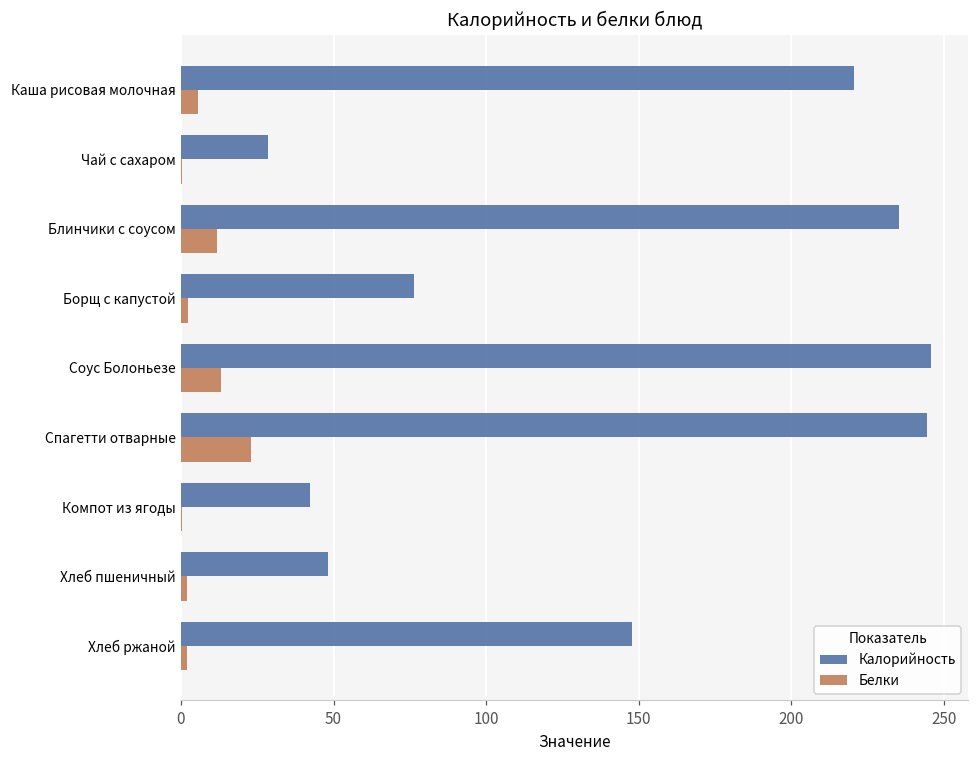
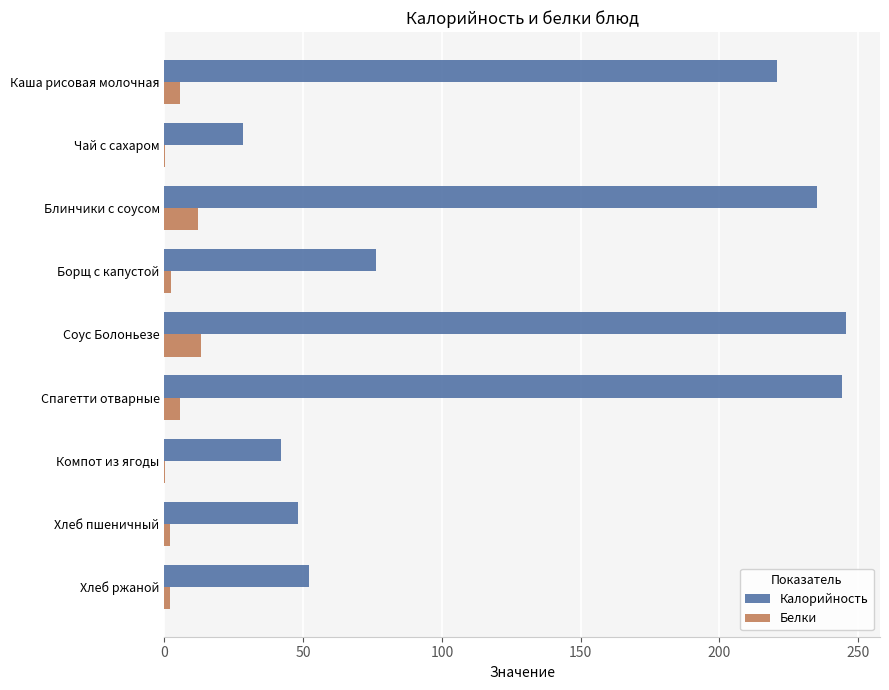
Белки, Спагетти отварные: 23 -> 6
Калорийность, Хлеб ржаной: 148 -> 52
